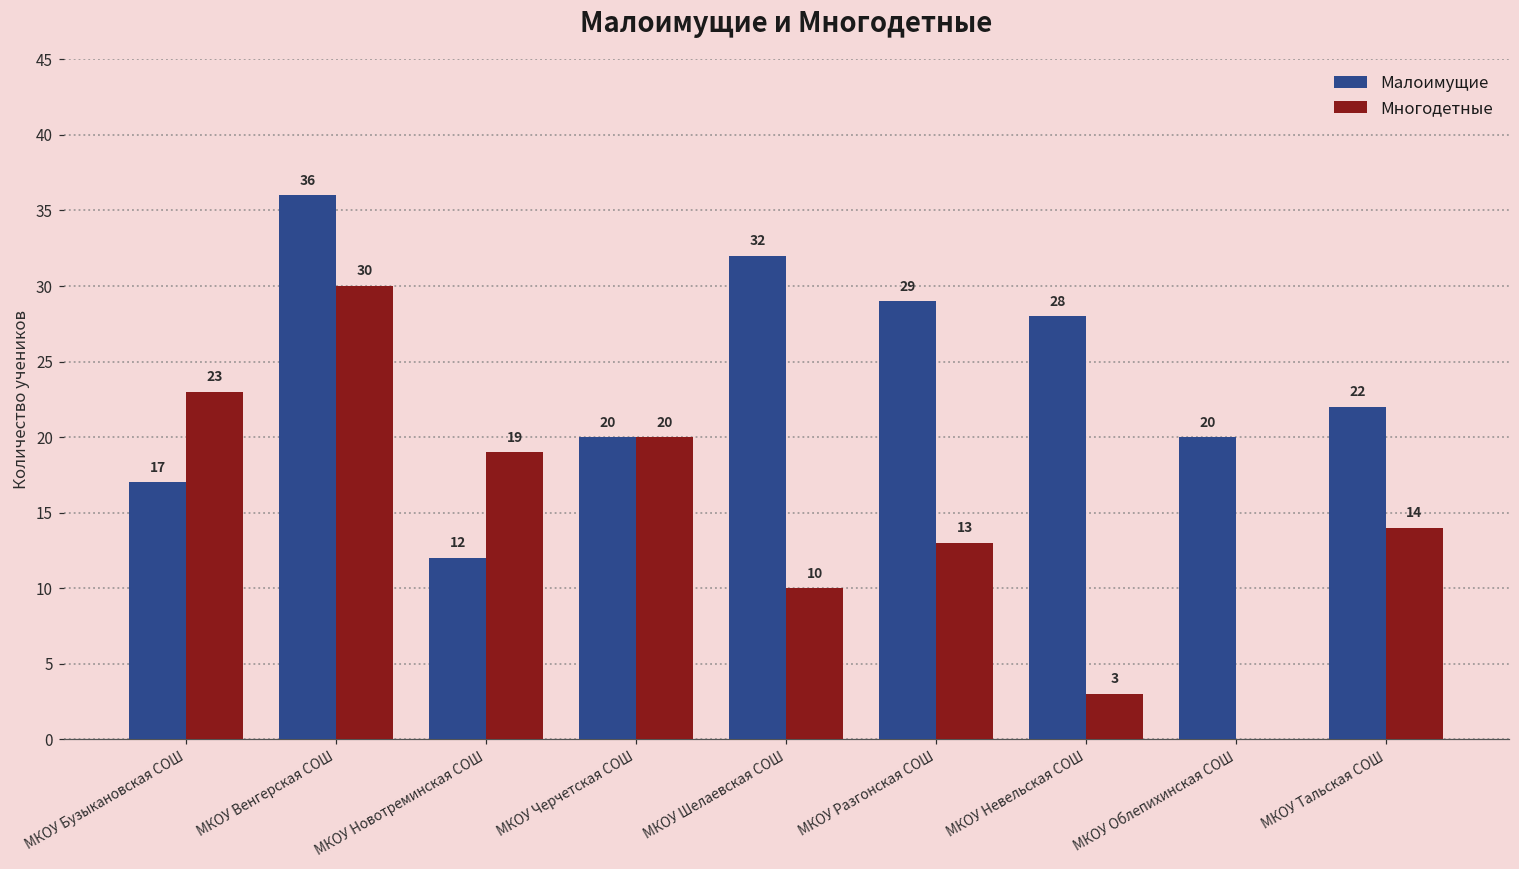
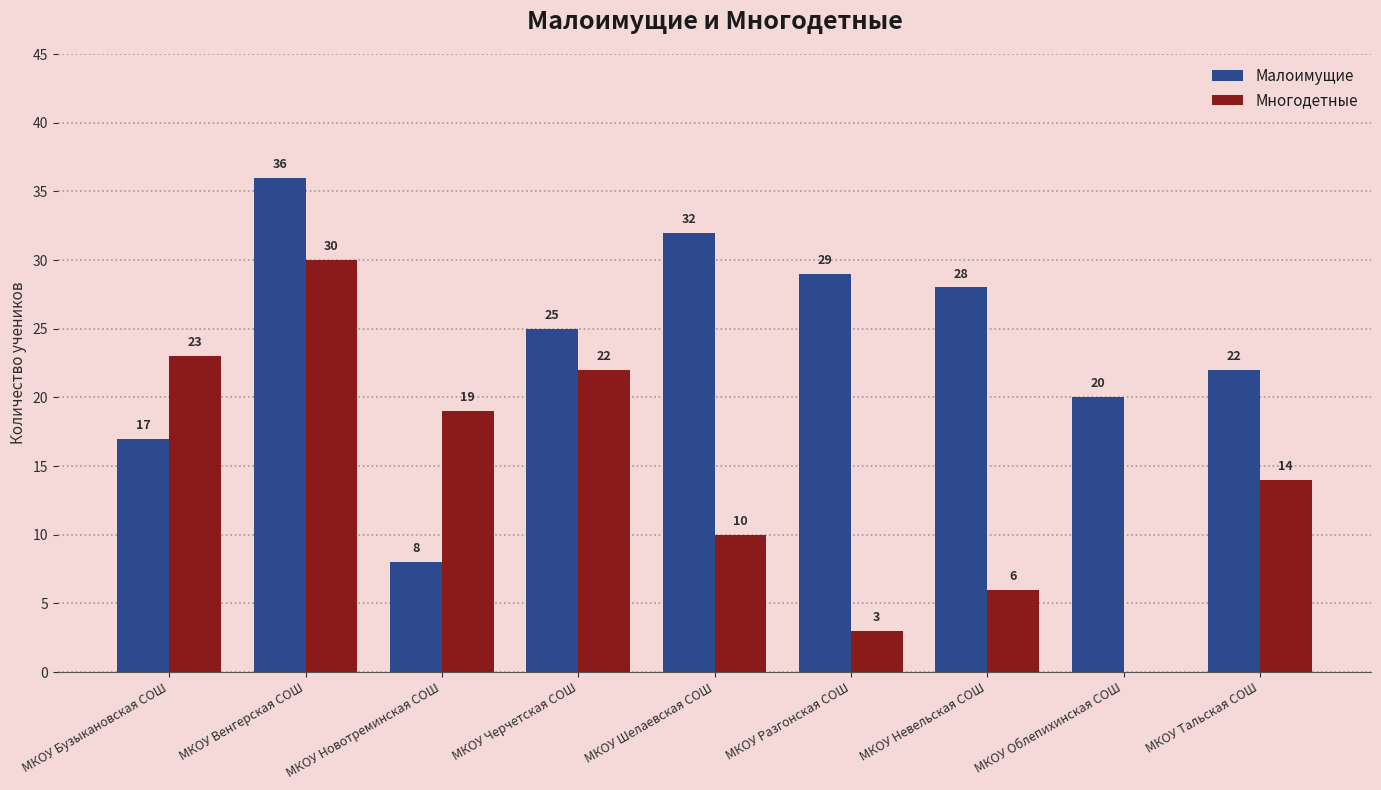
Малоимущие, МКОУ Новотреминская СОШ: 12 -> 8
Малоимущие, МКОУ Черчетская СОШ: 20 -> 25
Многодетные, МКОУ Черчетская СОШ: 20 -> 22
Многодетные, МКОУ Разгонская СОШ: 13 -> 3
Многодетные, МКОУ Невельская СОШ: 3 -> 6
